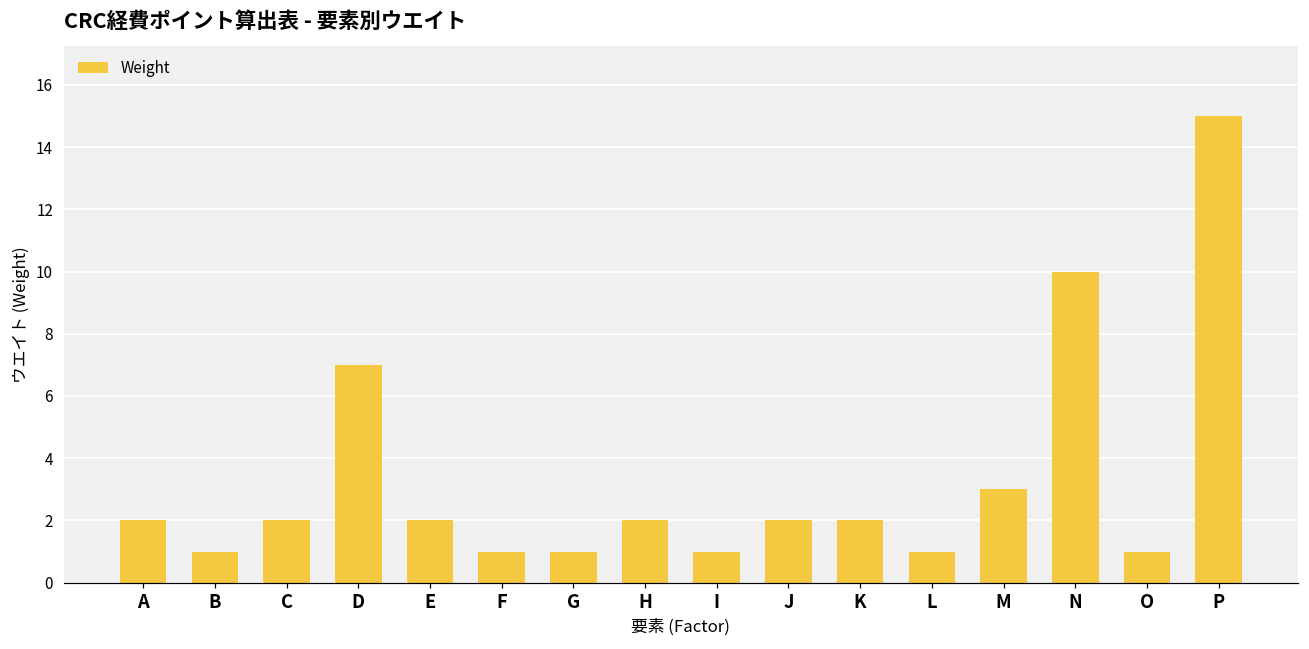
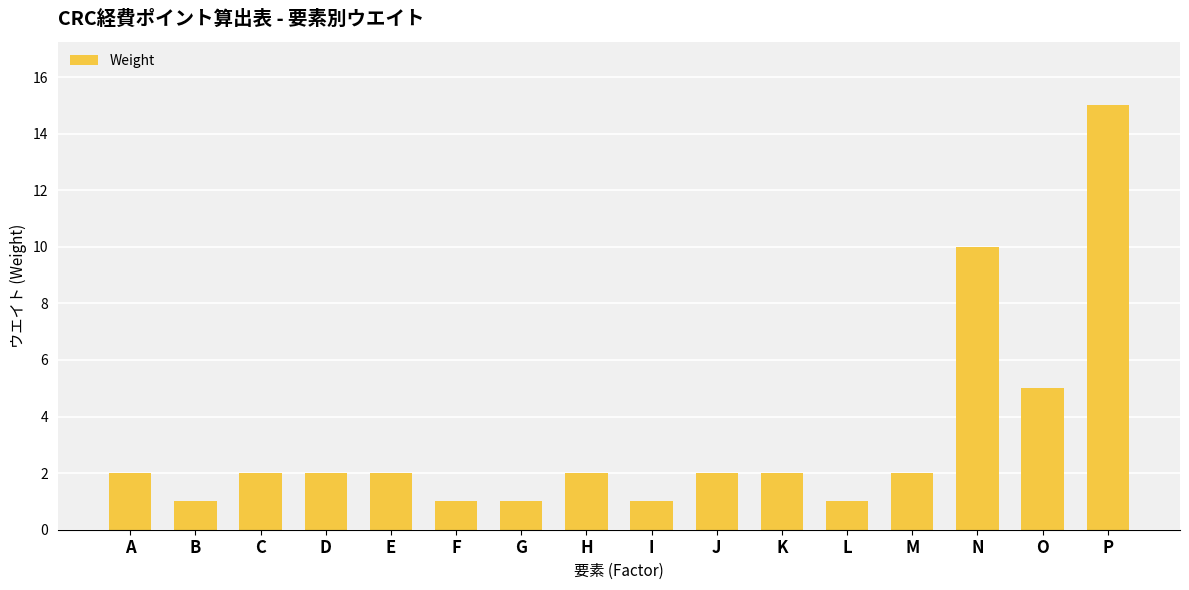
D: 7 -> 2
M: 3 -> 2
O: 1 -> 5
